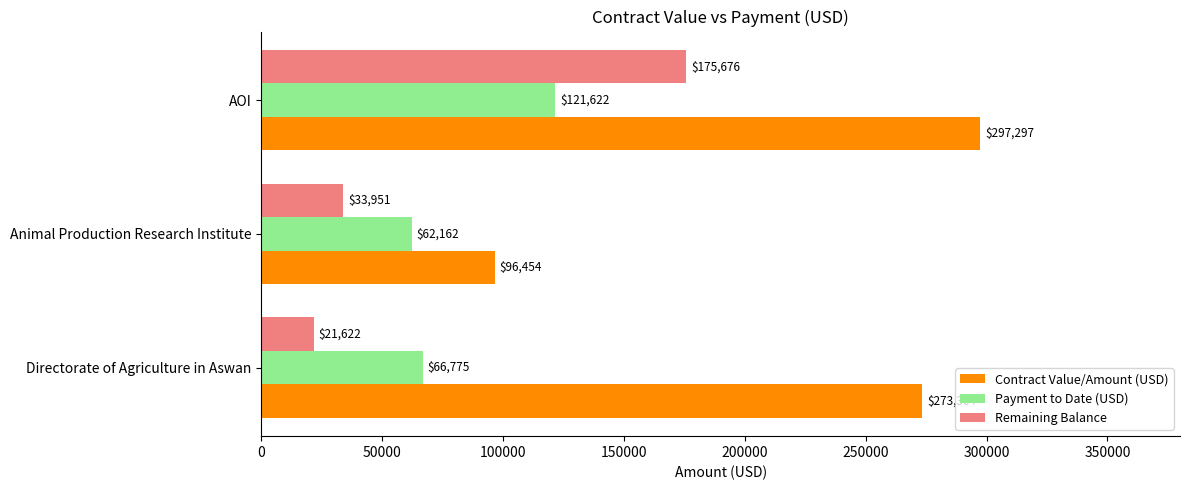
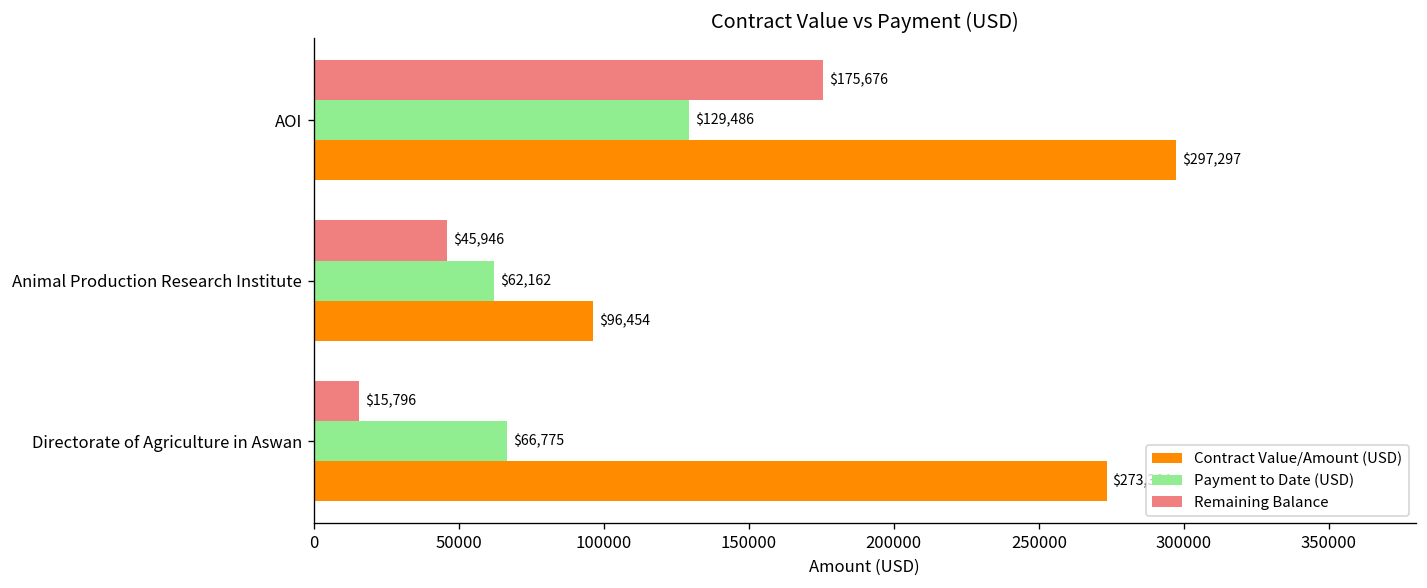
Payment to Date (USD), AOI: $121,622 -> $129,486
Remaining Balance, Animal Production Research Institute: $33,951 -> $45,946
Remaining Balance, Directorate of Agriculture in Aswan: $21,622 -> $15,796
